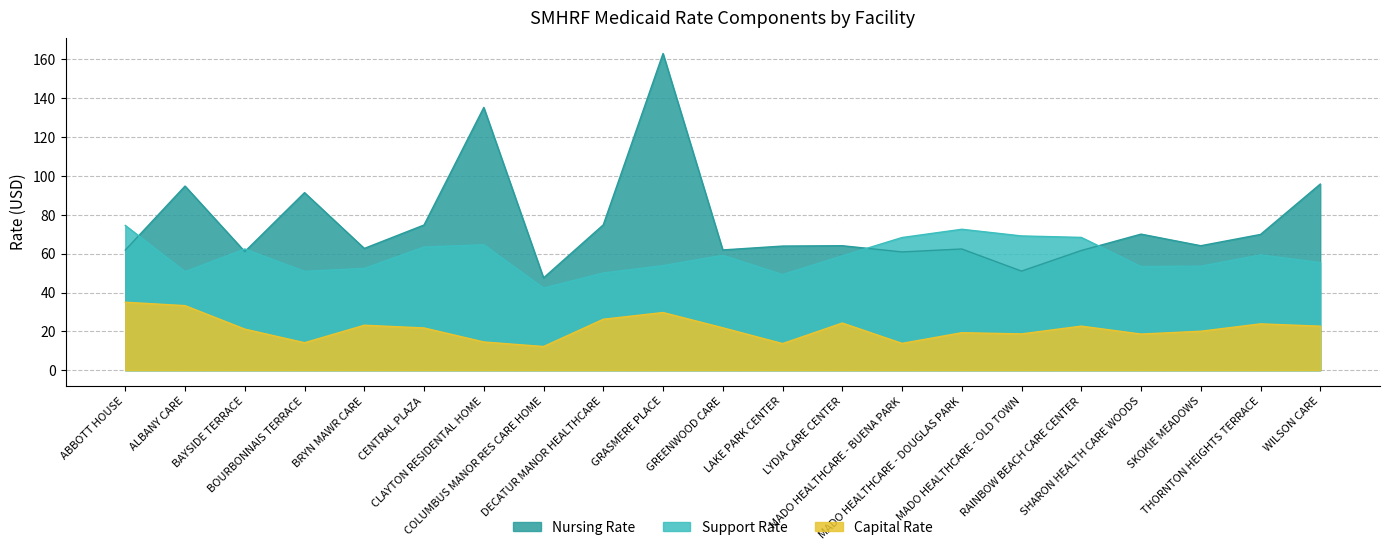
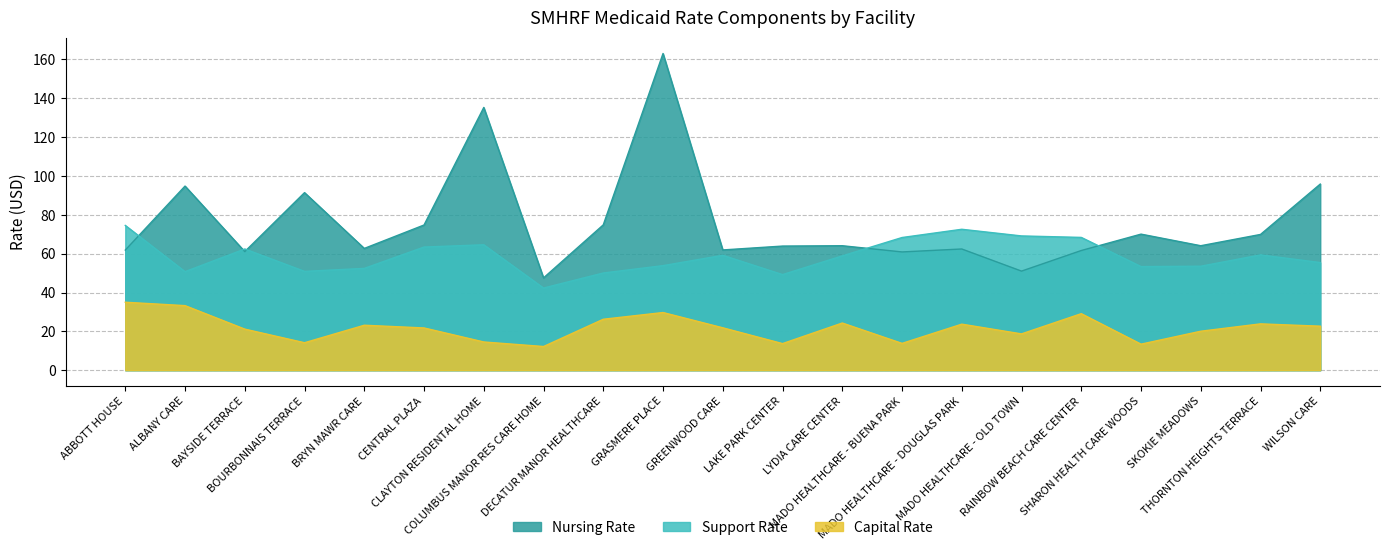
Capital Rate, MADO HEALTHCARE - DOUGLAS PARK: 19 -> 24
Capital Rate, RAINBOW BEACH CARE CENTER: 23 -> 29
Capital Rate, SHARON HEALTH CARE WOODS: 19 -> 13
